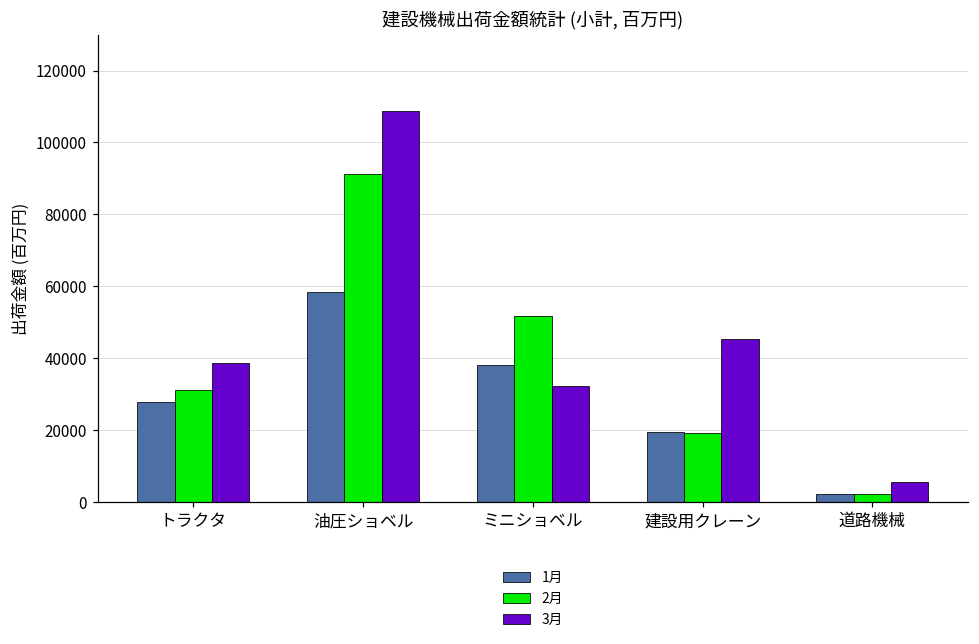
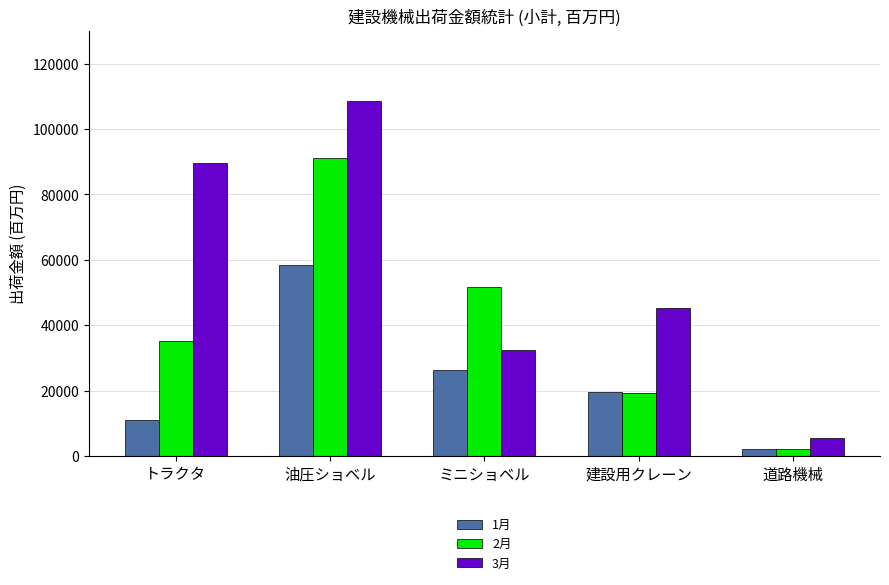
1月, トラクタ: 28000 -> 11000
2月, トラクタ: 31000 -> 35000
3月, トラクタ: 39000 -> 90000
1月, ミニショベル: 38000 -> 26000
